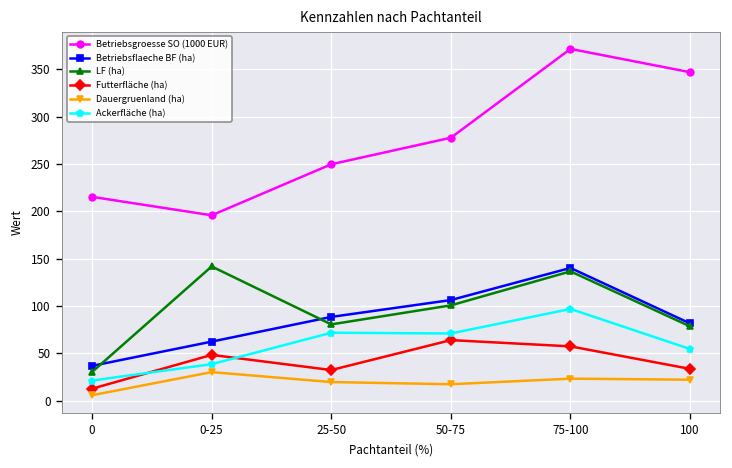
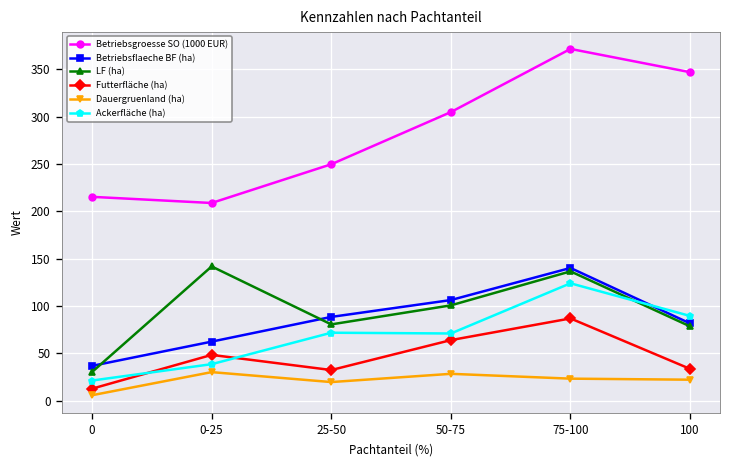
Betriebsgroesse SO (1000 EUR), 0-25: 200 -> 210
Betriebsgroesse SO (1000 EUR), 50-75: 280 -> 300
Dauergruenland (ha), 50-75: 20 -> 30
Futterfläche (ha), 75-100: 60 -> 90
Ackerfläche (ha), 75-100: 100 -> 120
Ackerfläche (ha), 100: 50 -> 90
